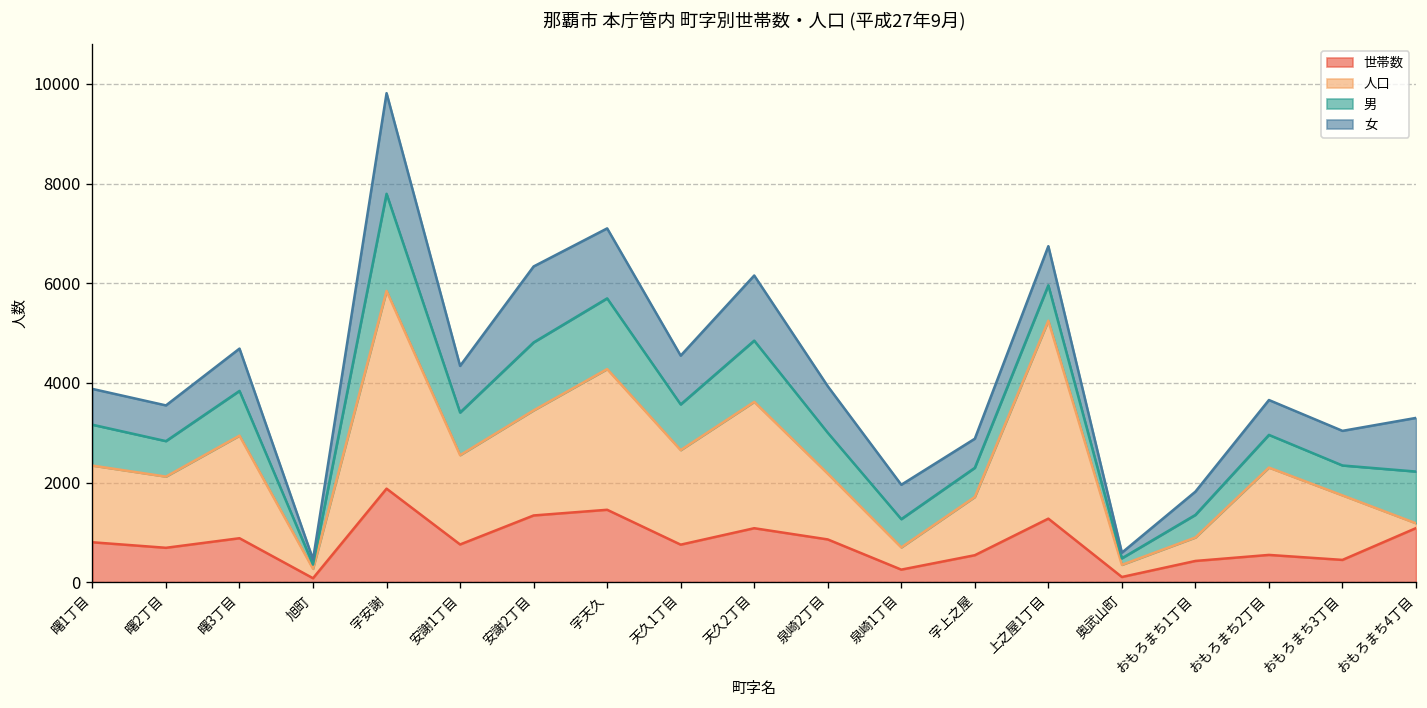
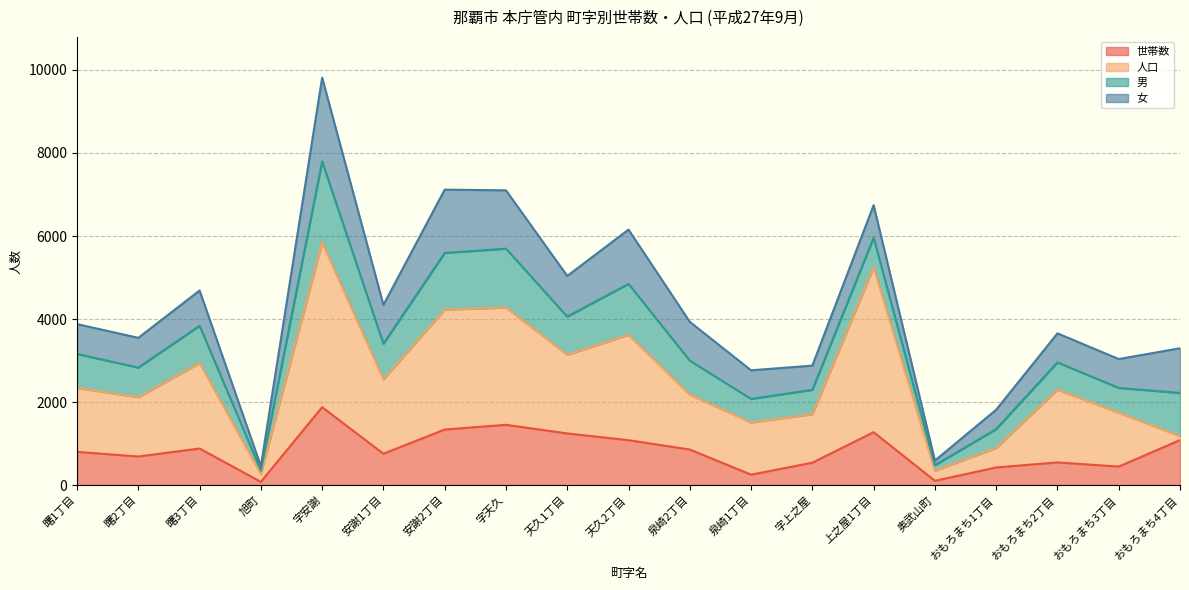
人口, 安謝2丁目: 2100 -> 2900
世帯数, 天久1丁目: 800 -> 1200
人口, 泉崎1丁目: 400 -> 1300
